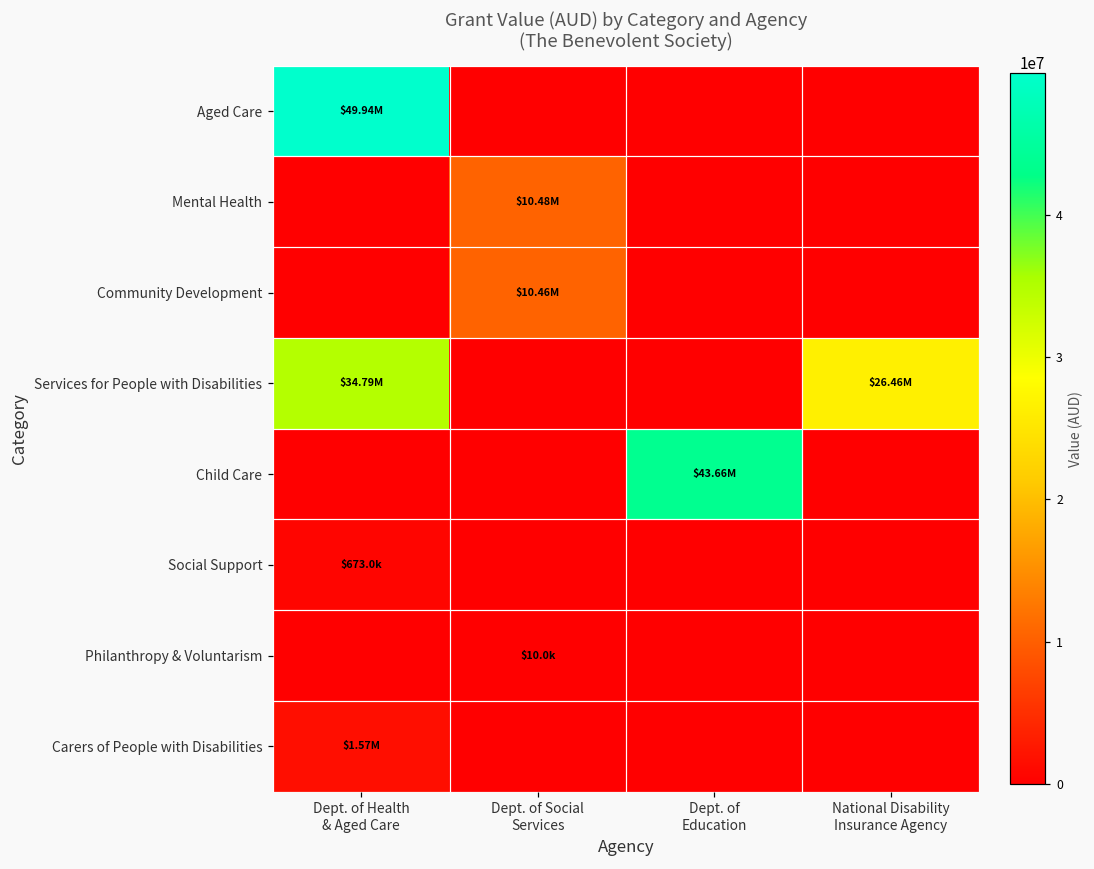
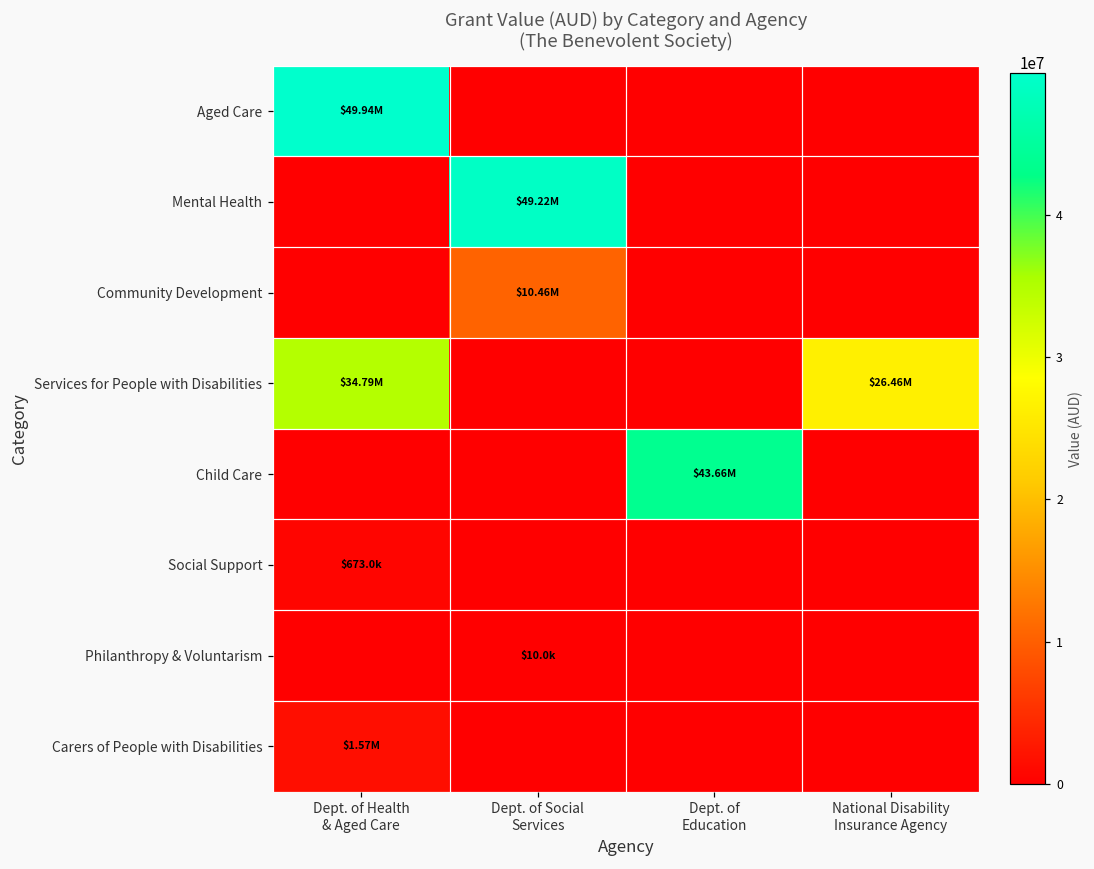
Mental Health, Dept. of Social Services: $10.48M -> $49.22M
